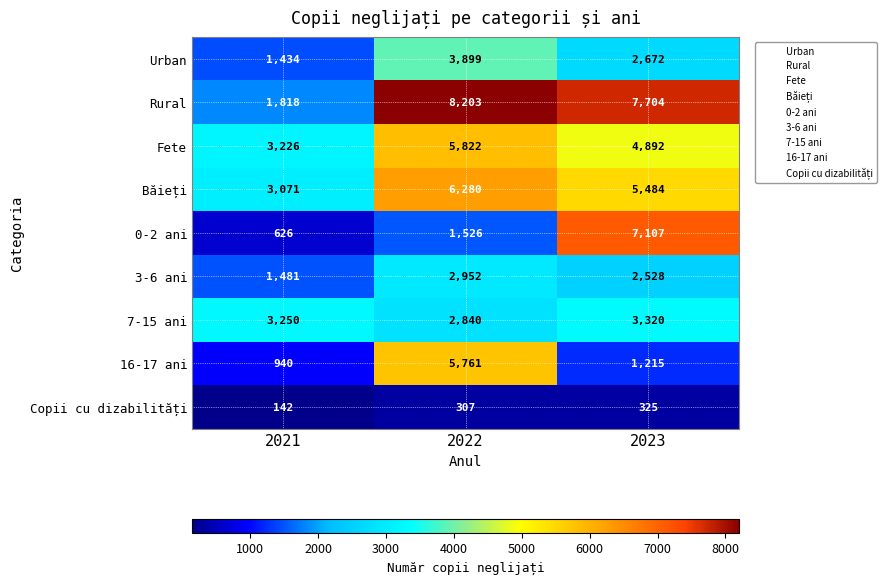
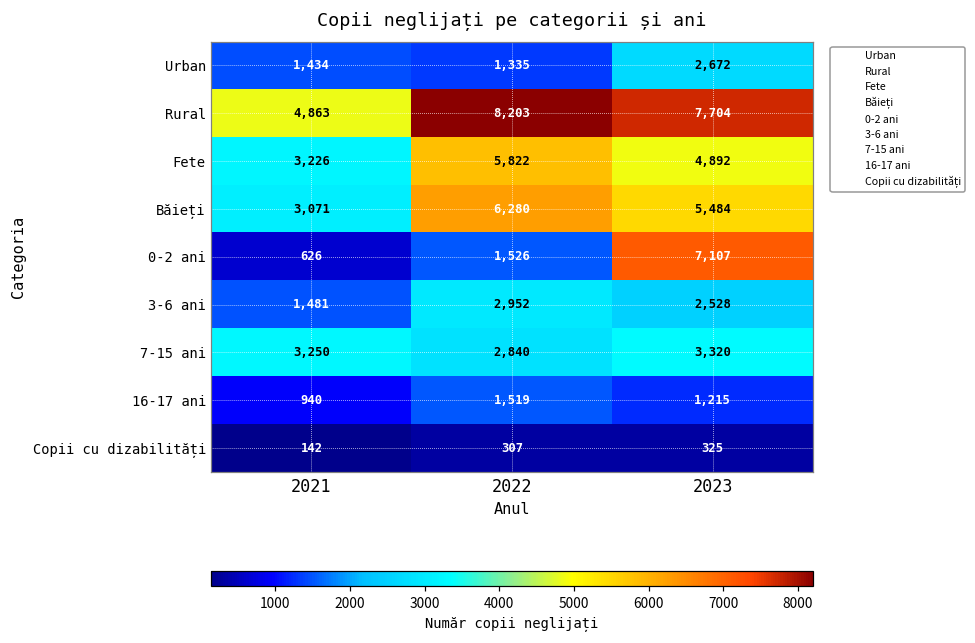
Urban, 2022: 3,899 -> 1,335
Rural, 2021: 1,818 -> 4,863
16-17 ani, 2022: 5,761 -> 1,519
